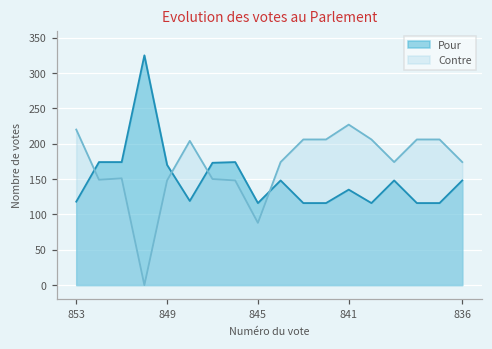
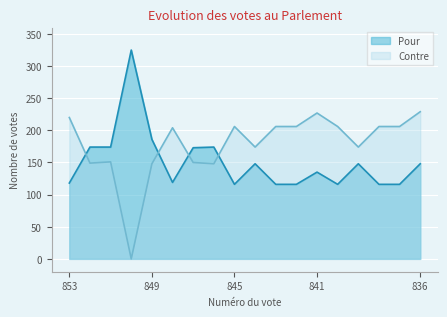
Pour, 849: 170 -> 190
Contre, 845: 90 -> 210
Contre, 836: 170 -> 230
